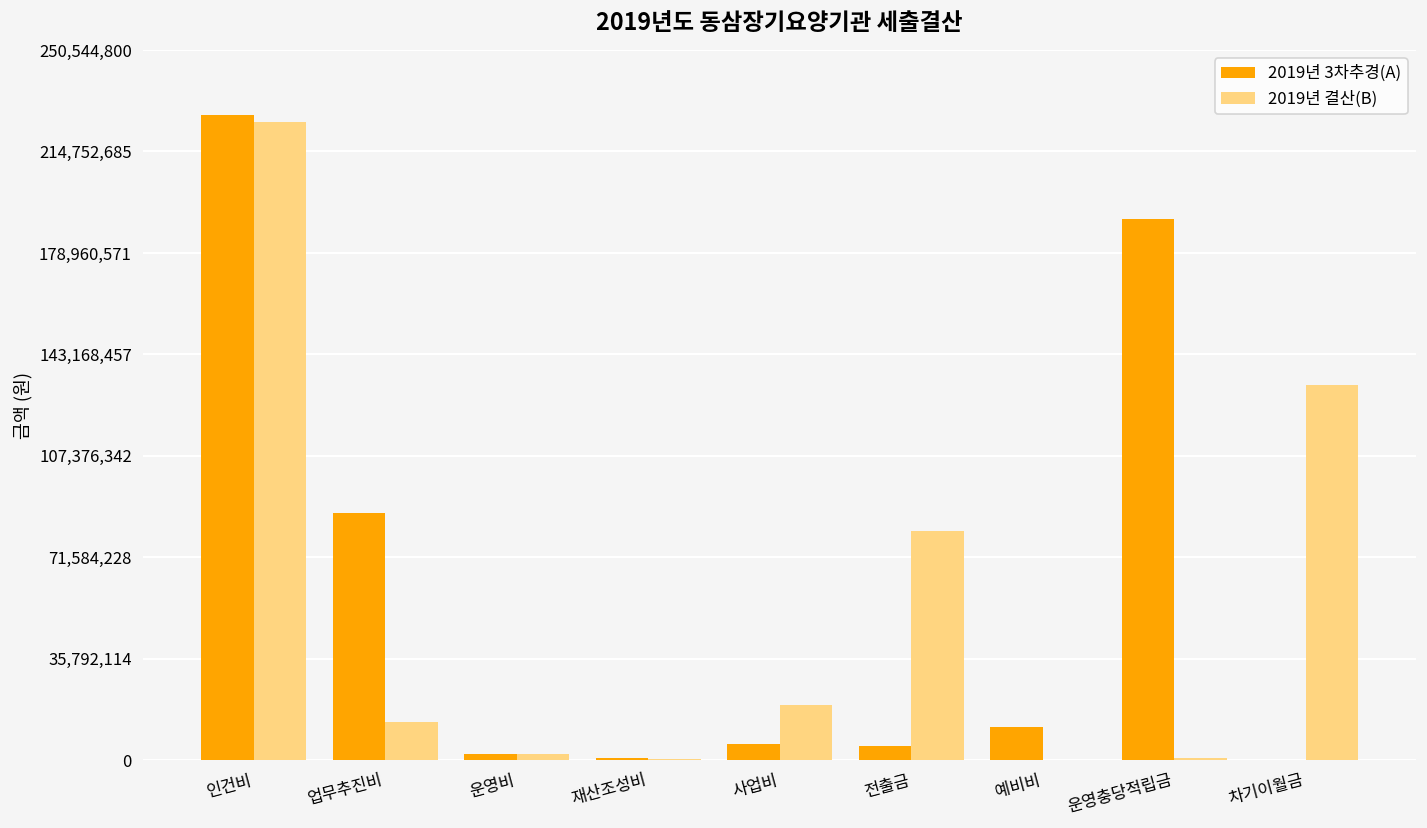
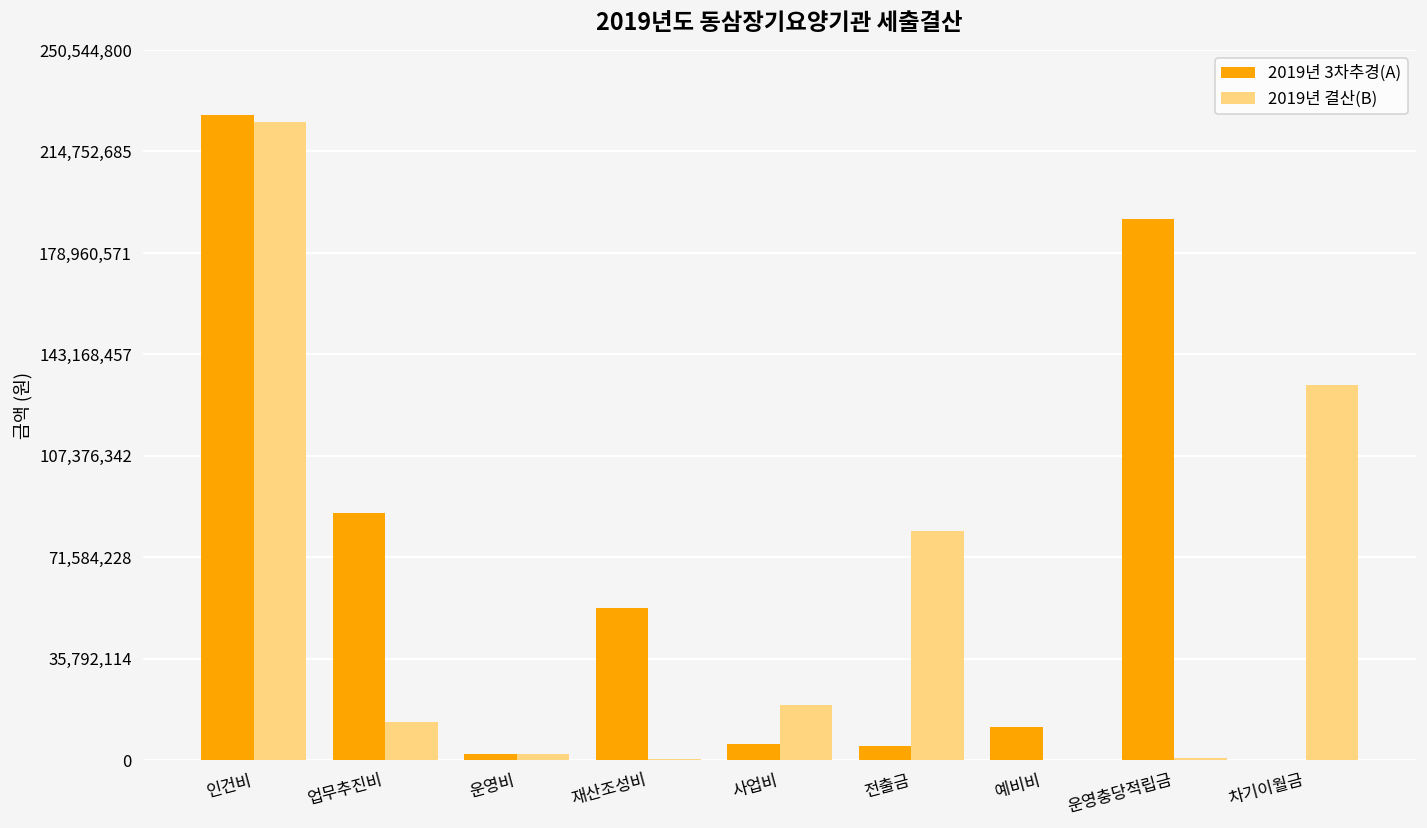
2019년 3차추경(A), 재산조성비: 1,000,000 -> 54,000,000
